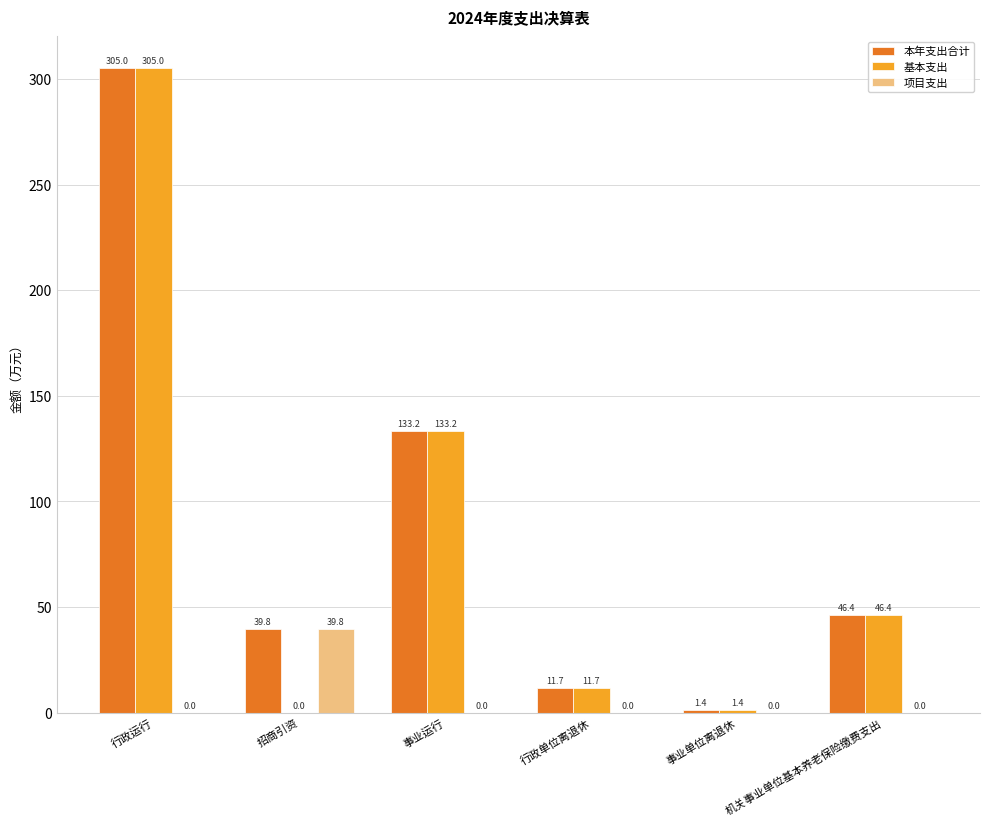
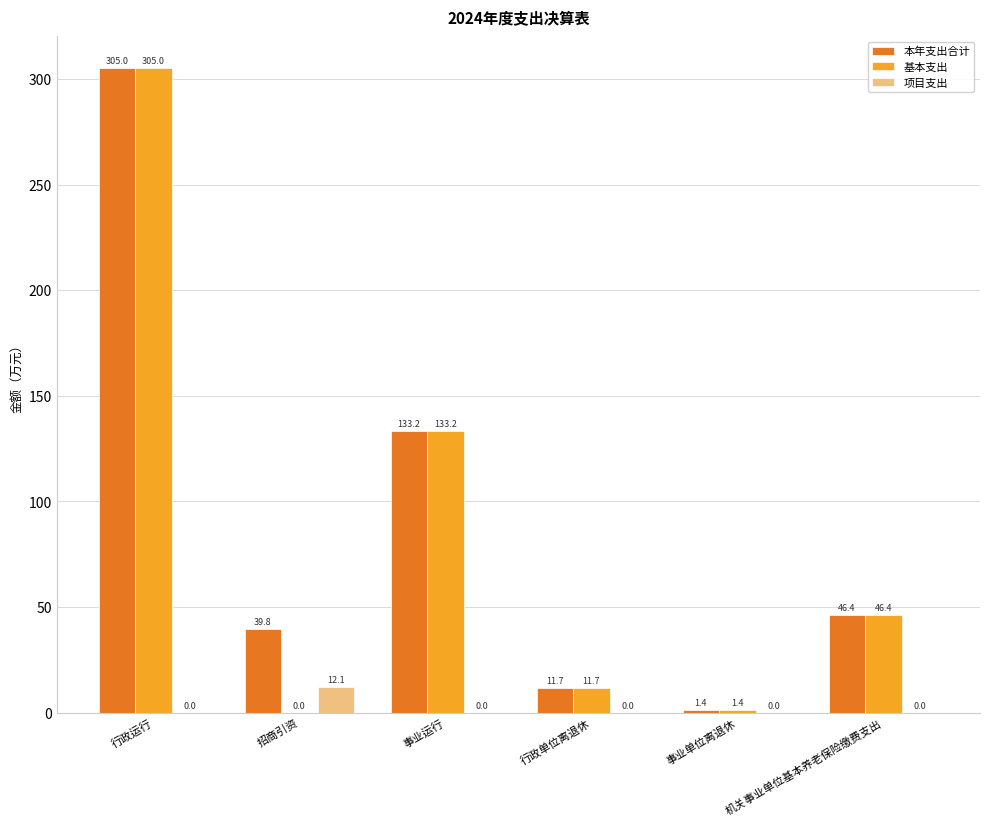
项目支出, 招商引资: 39.8 -> 12.1
